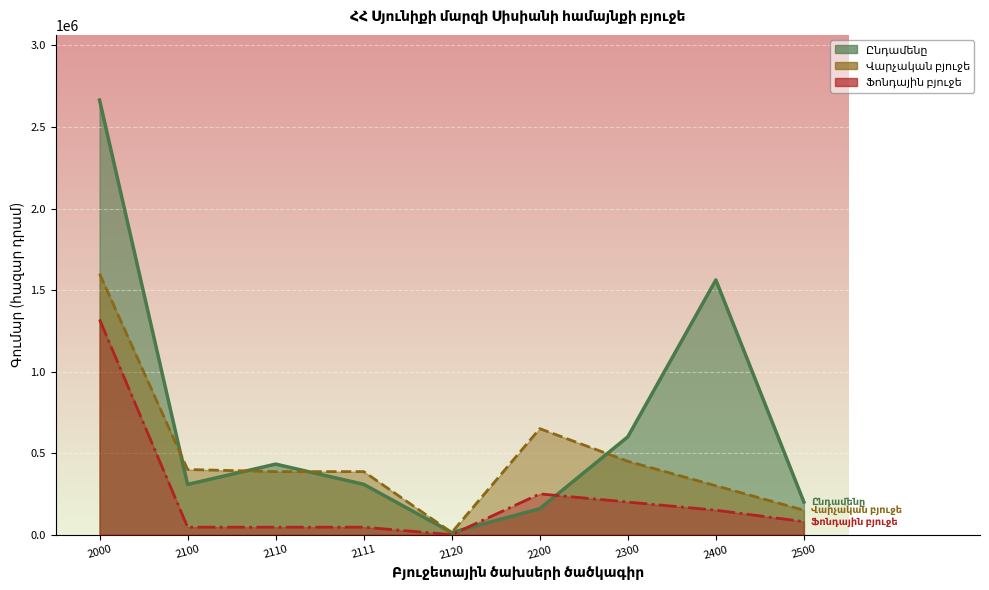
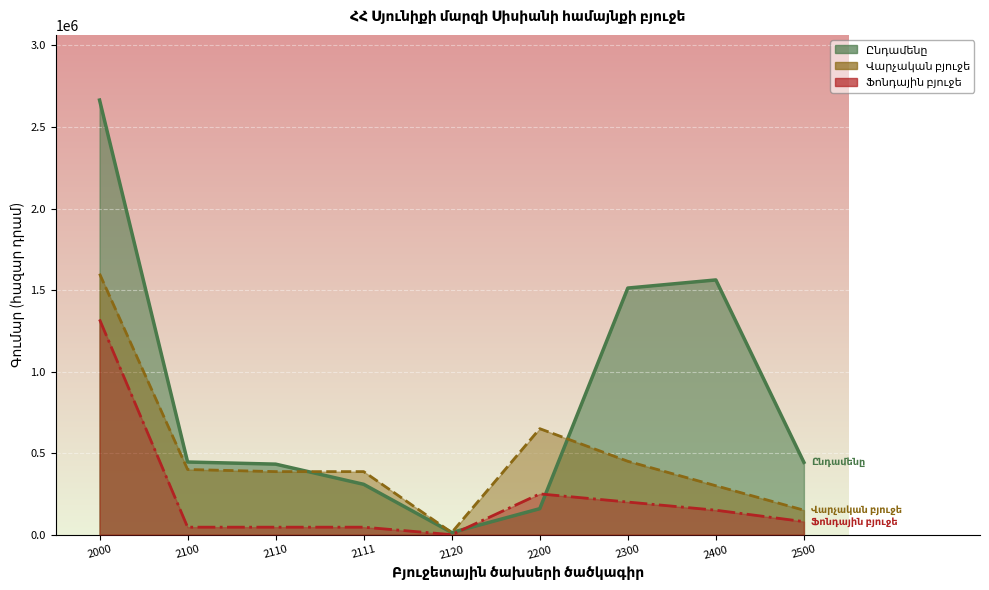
Ընդամենը, 2100: 310000 -> 450000
Ընդամենը, 2300: 600000 -> 1510000
Ընդամենը, 2500: 200000 -> 440000
